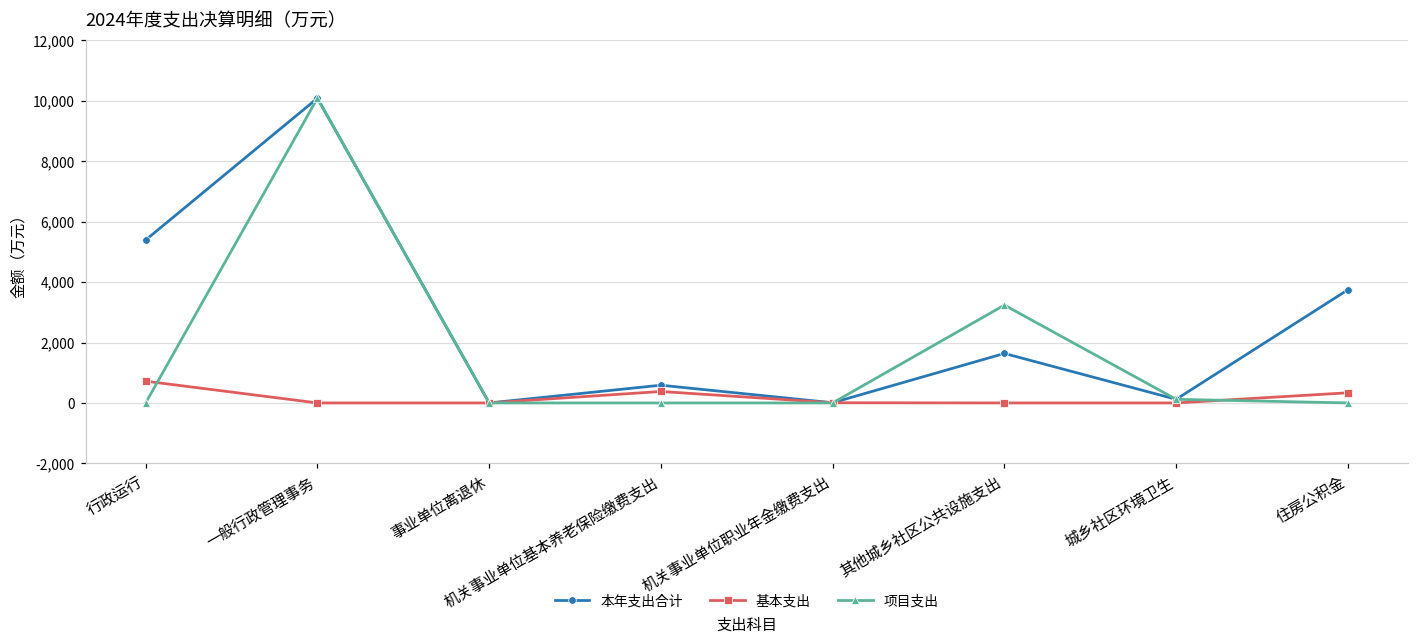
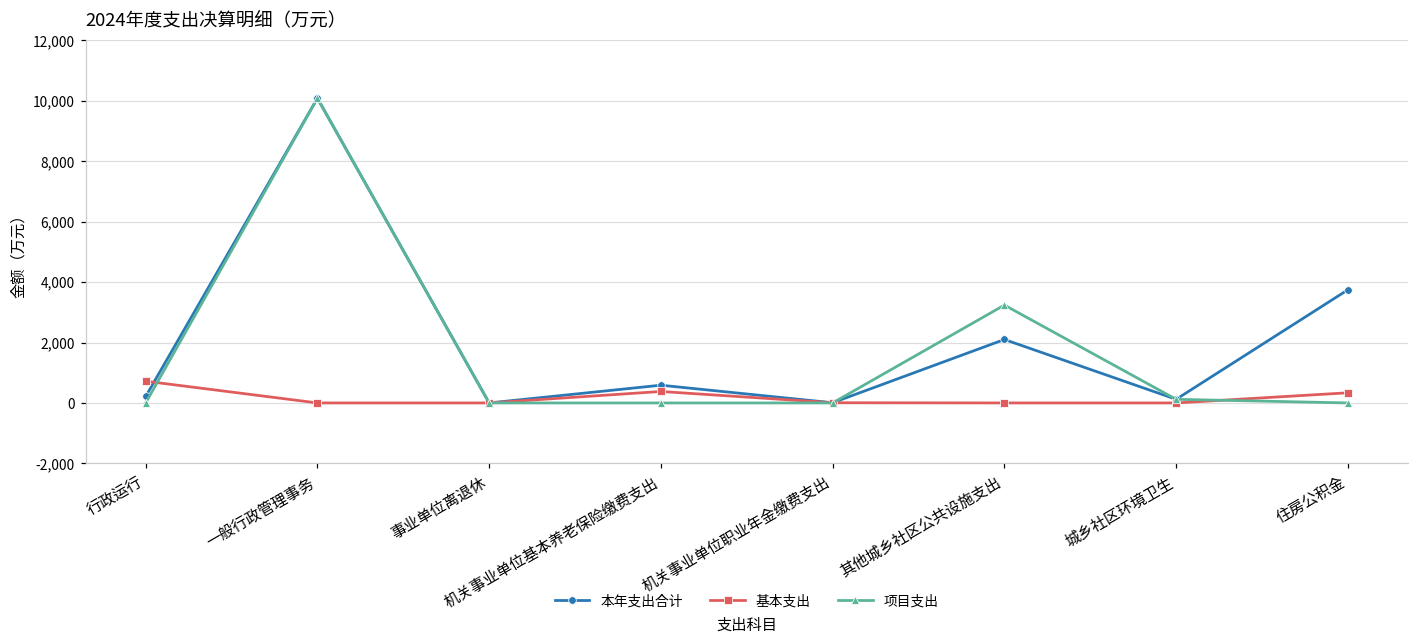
本年支出合计, 行政运行: 5,400 -> 200
本年支出合计, 其他城乡社区公共设施支出: 1,600 -> 2,100
